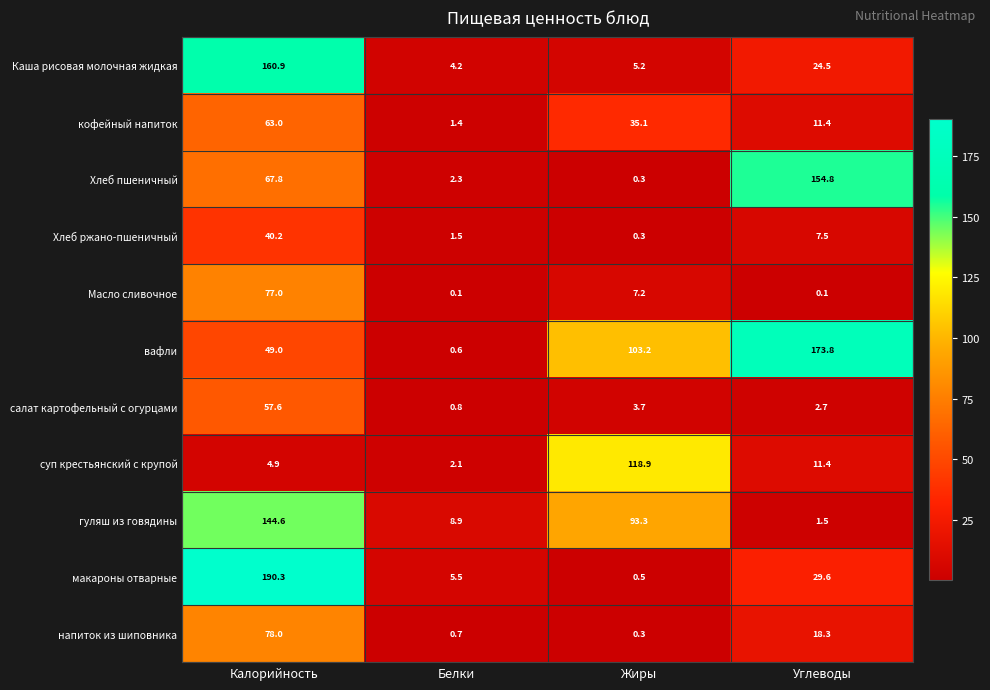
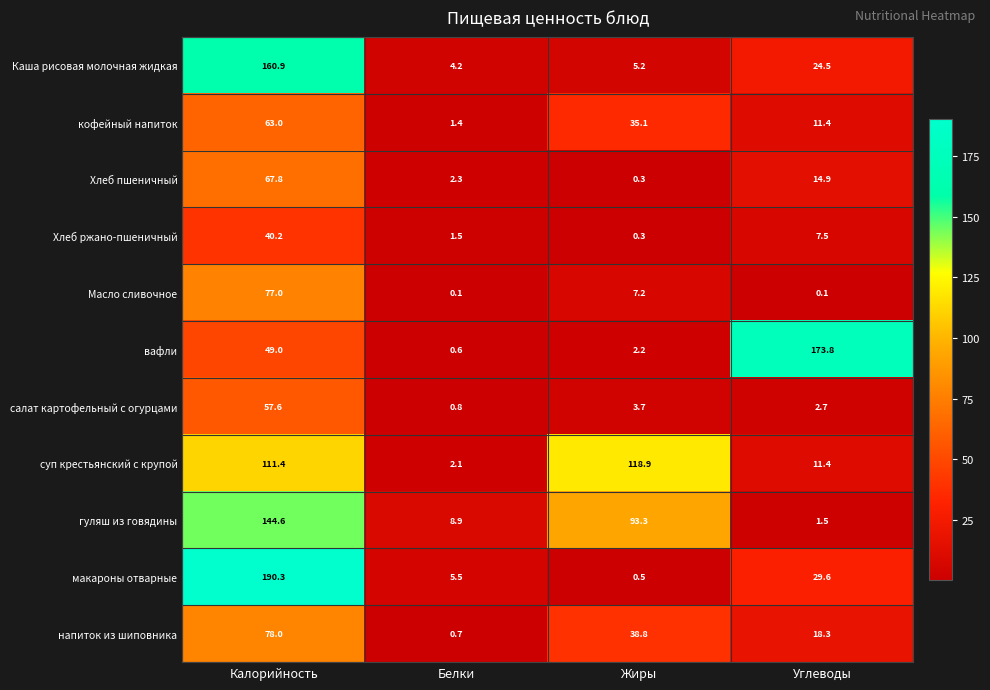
Хлеб пшеничный, Углеводы: 154.8 -> 14.9
вафли, Жиры: 103.2 -> 2.2
суп крестьянский с крупой, Калорийность: 4.9 -> 111.4
напиток из шиповника, Жиры: 0.3 -> 38.8
